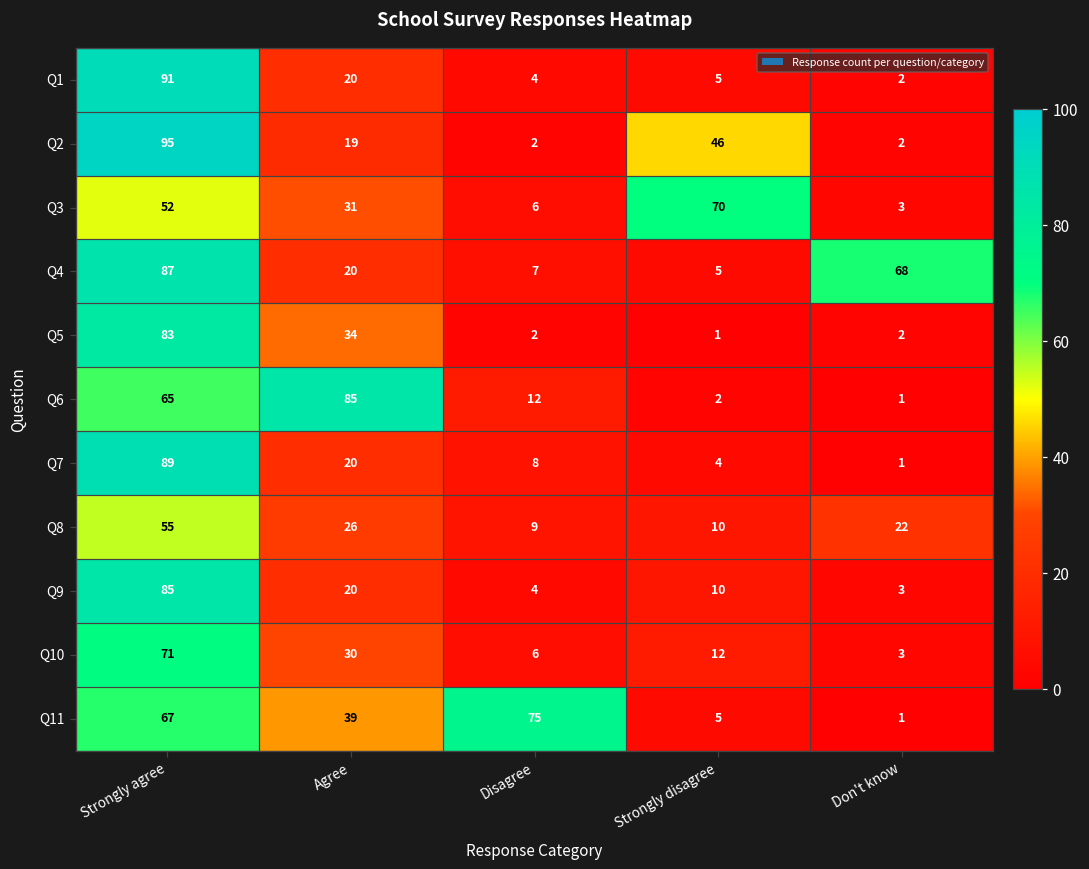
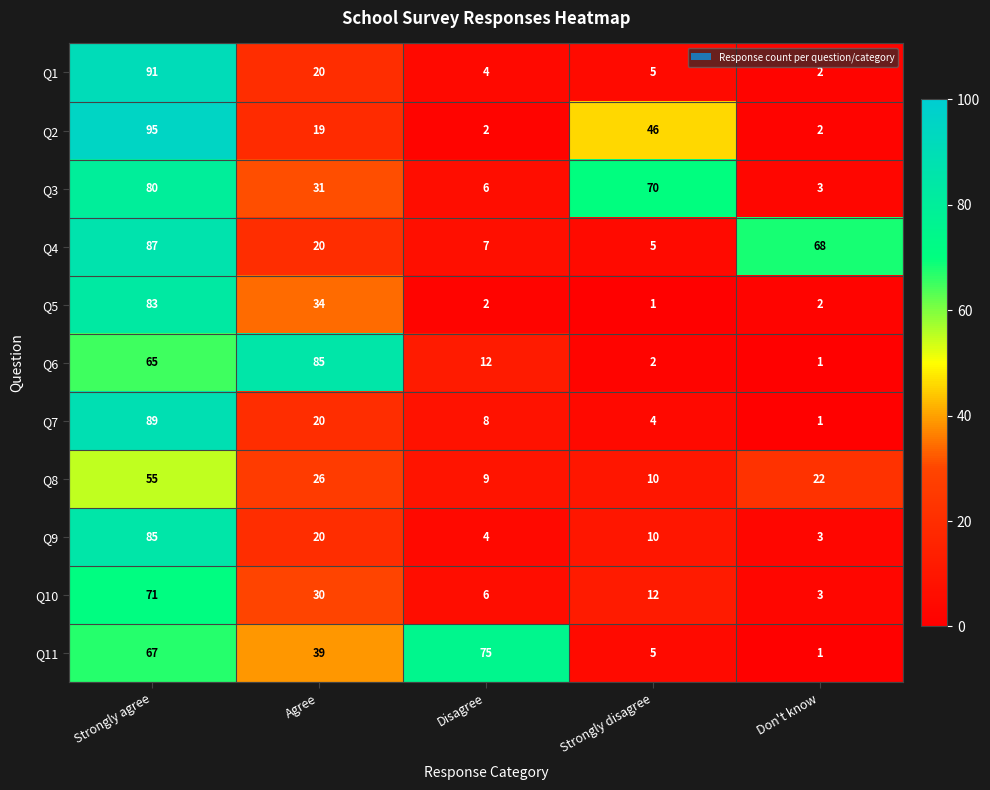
Q3, Strongly agree: 52 -> 80
